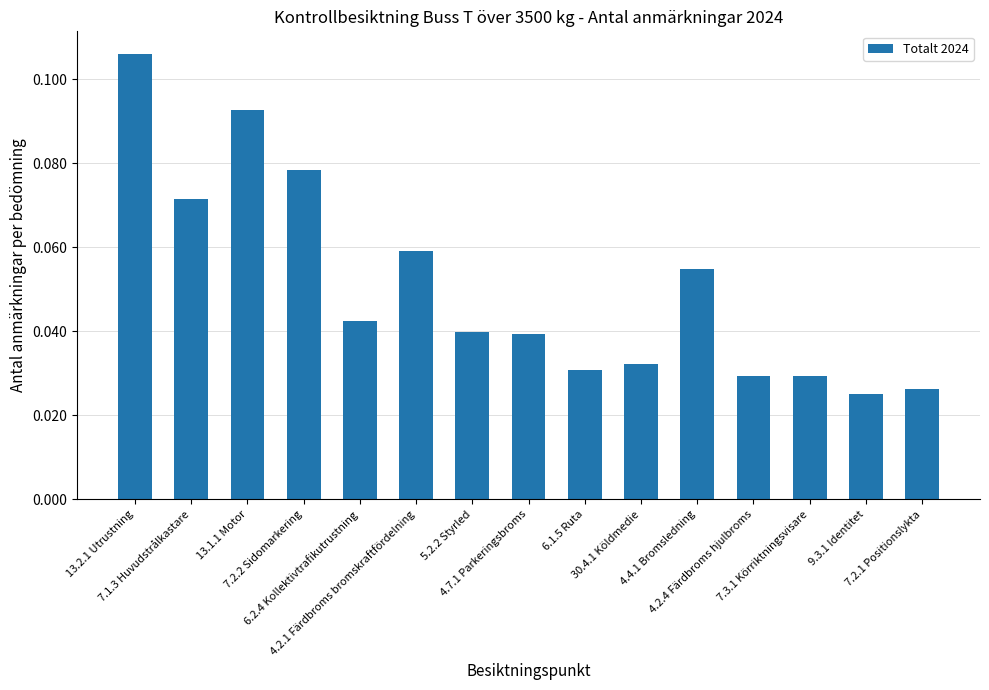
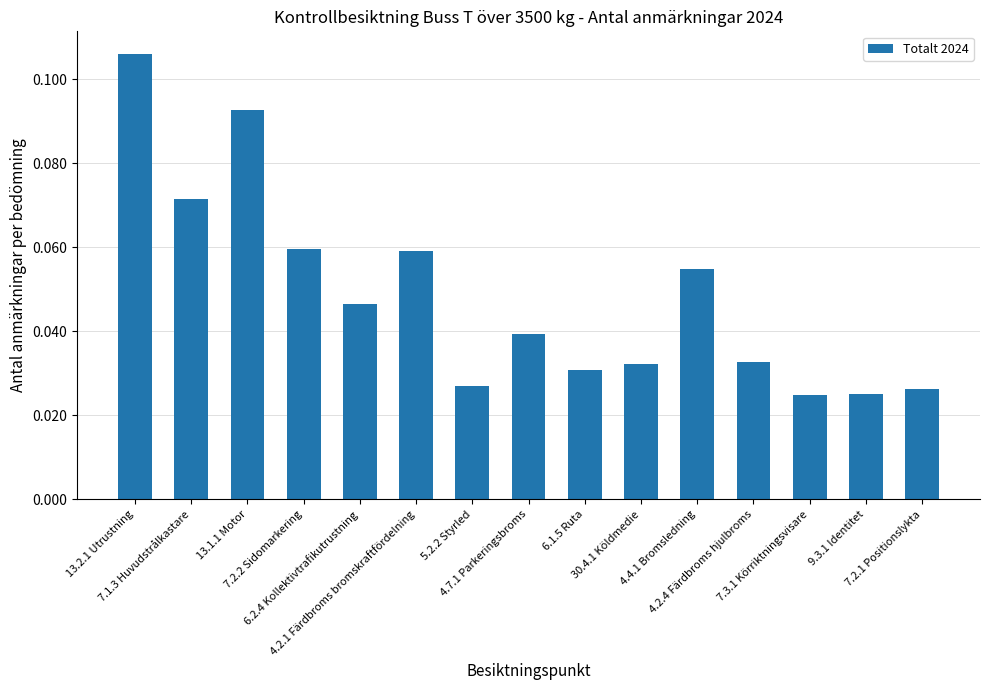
7.2.2 Sidomarkering: 0.078 -> 0.060
6.2.4 Kollektivtrafikutrustning: 0.043 -> 0.047
5.2.2 Styrled: 0.040 -> 0.027
4.2.4 Färdbroms hjulbroms: 0.029 -> 0.033
7.3.1 Körriktningsvisare: 0.029 -> 0.025
